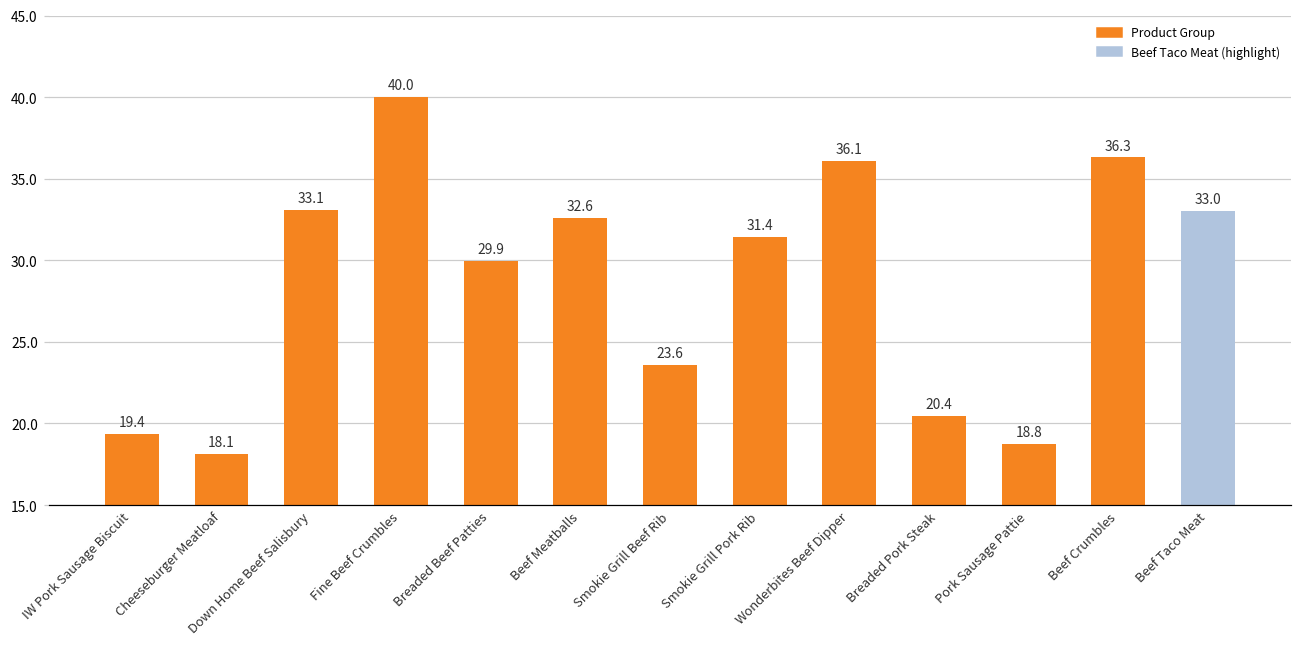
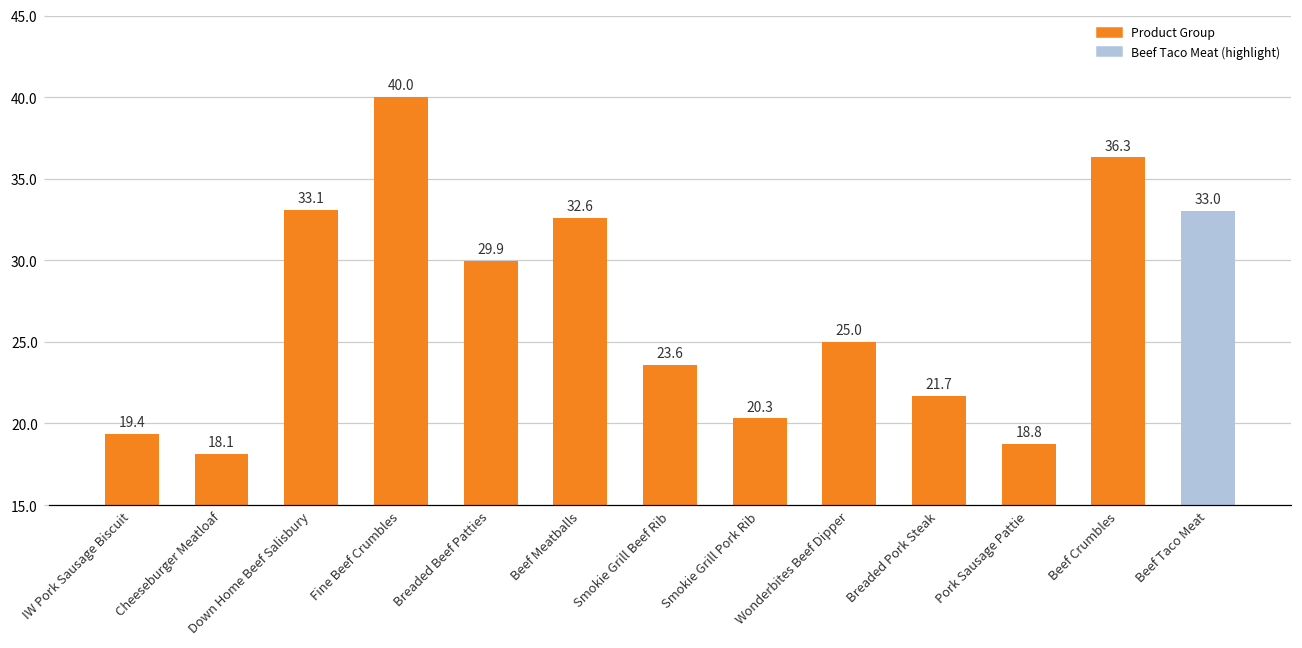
Smokie Grill Pork Rib: 31.4 -> 20.3
Wonderbites Beef Dipper: 36.1 -> 25.0
Breaded Pork Steak: 20.4 -> 21.7
